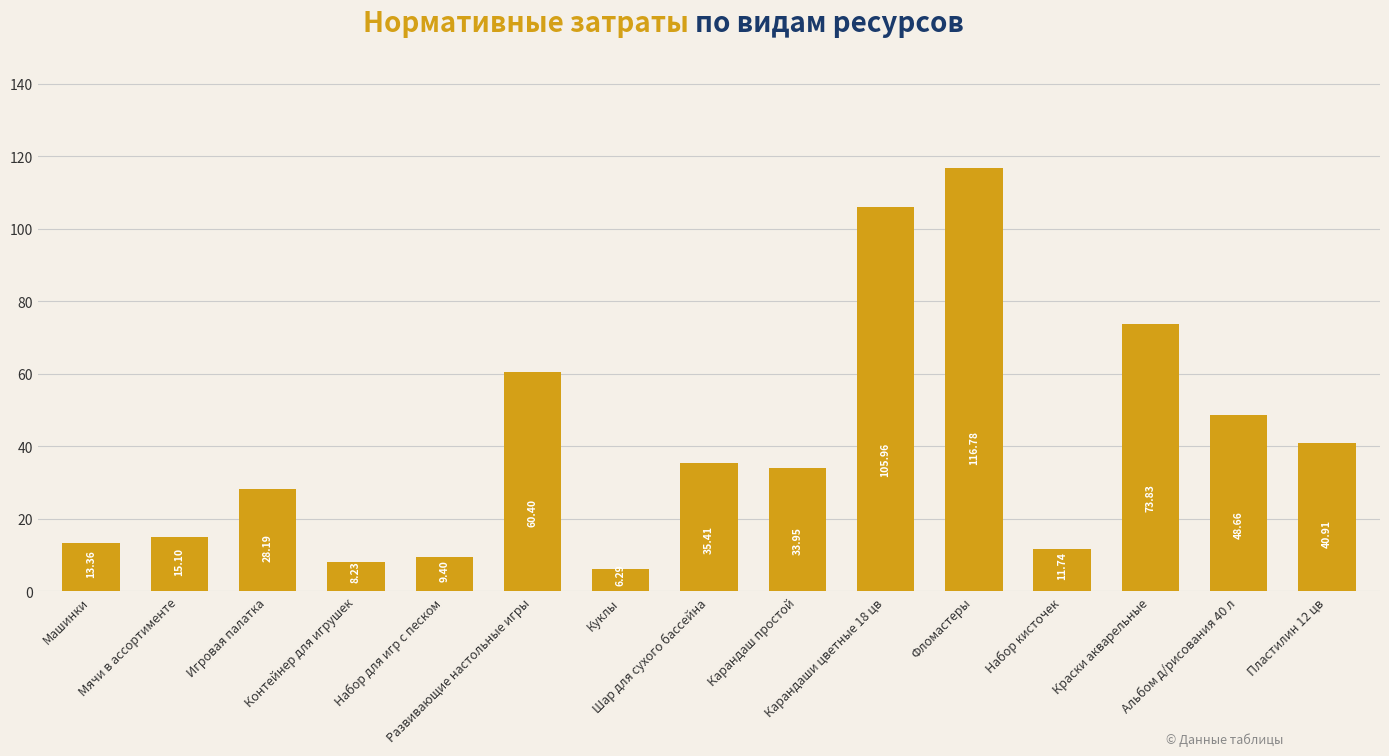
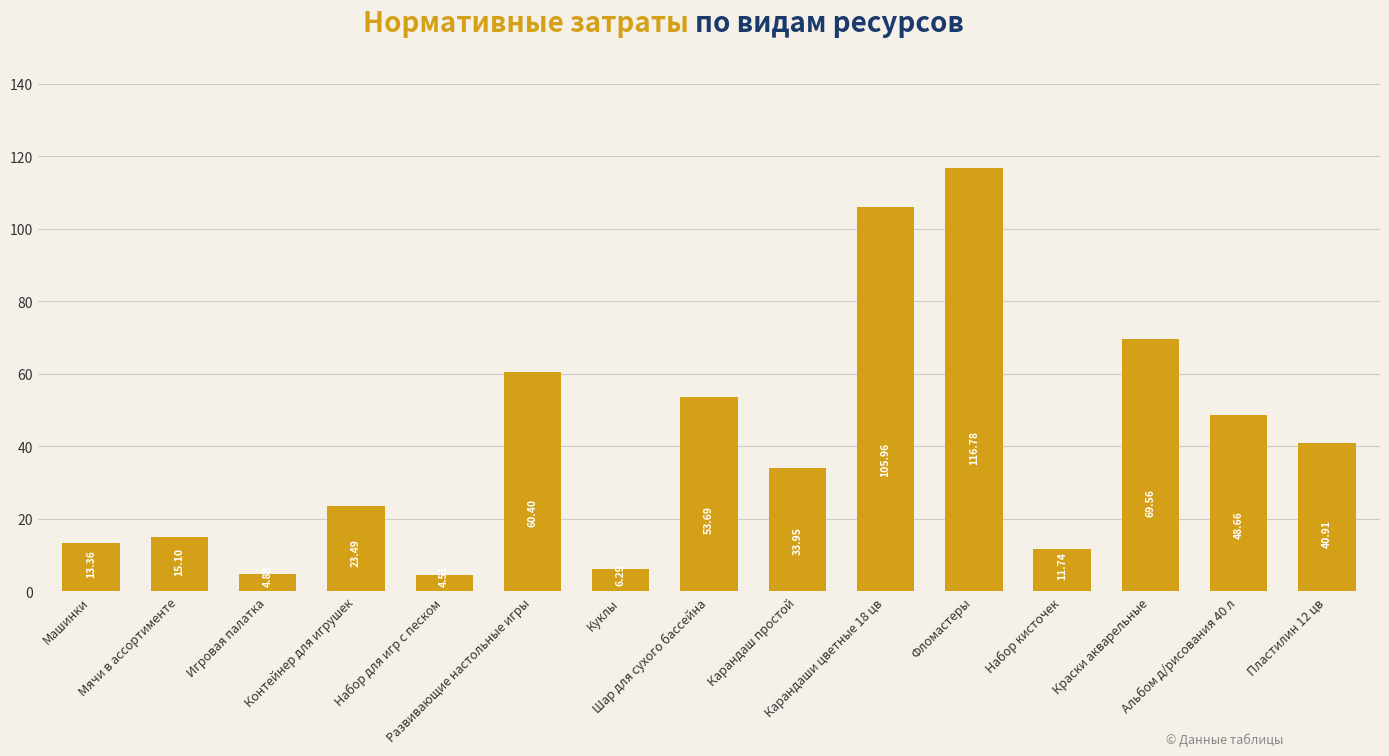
Игровая палатка: 28 -> 5
Контейнер для игрушек: 8.23 -> 23.49
Набор для игр с песком: 9 -> 5
Шар для сухого бассейна: 35.41 -> 53.69
Краски акварельные: 73.83 -> 69.56
